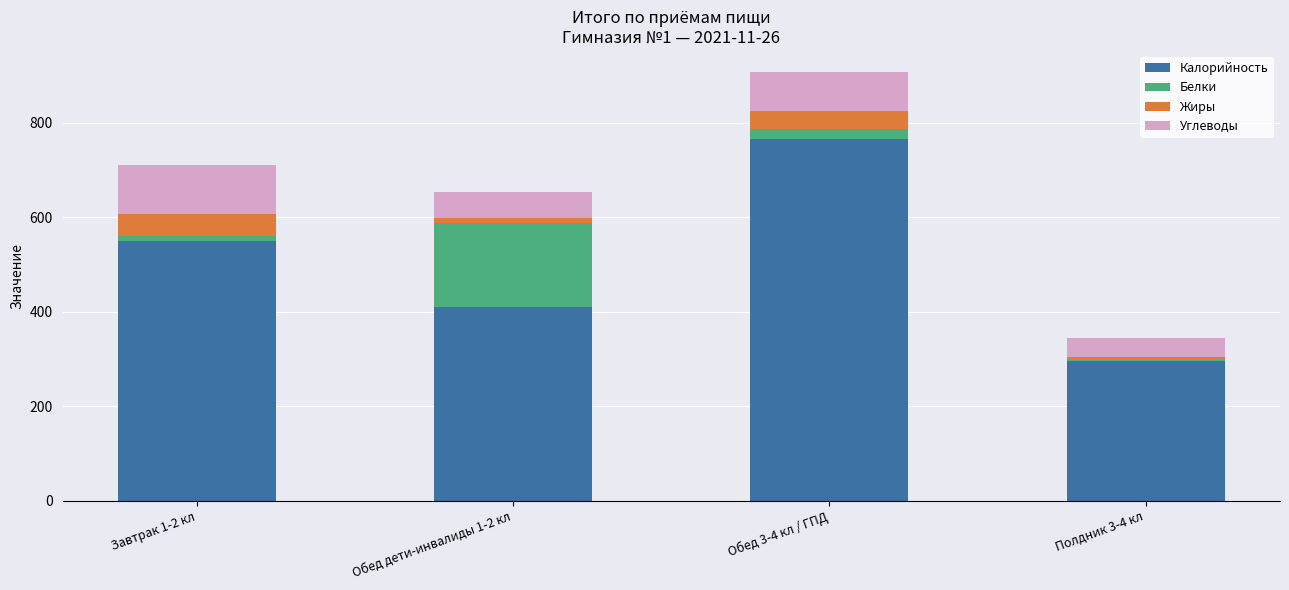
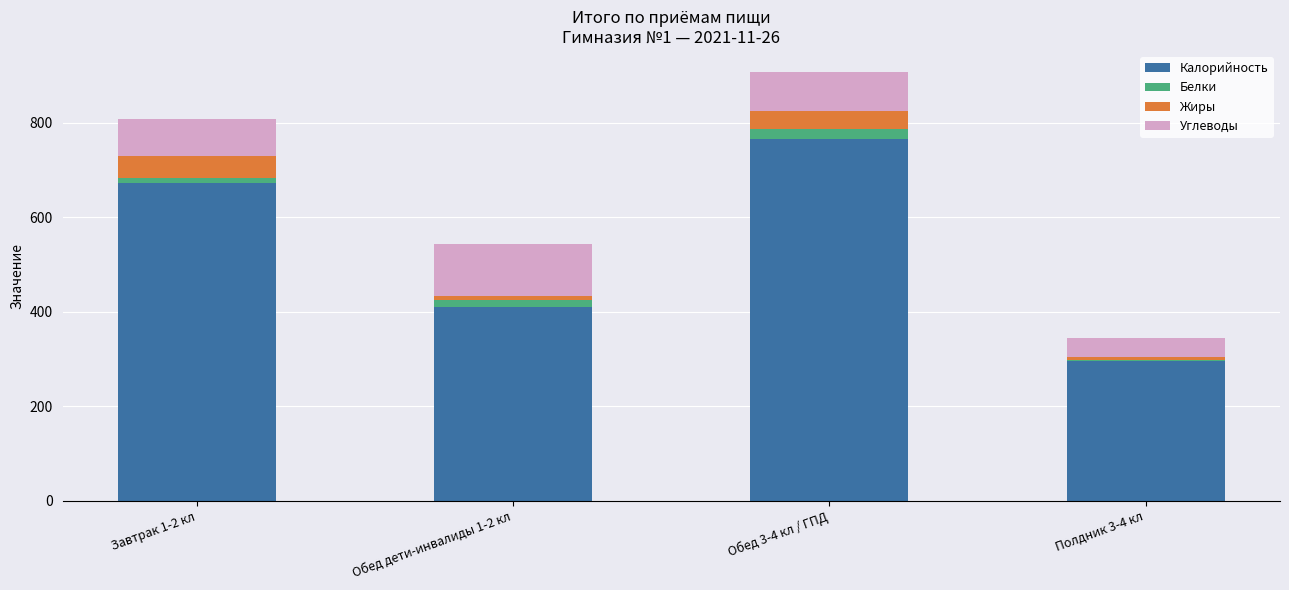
Калорийность, Завтрак 1-2 кл: 550 -> 670
Углеводы, Завтрак 1-2 кл: 100 -> 80
Белки, Обед дети-инвалиды 1-2 кл: 180 -> 10
Углеводы, Обед дети-инвалиды 1-2 кл: 60 -> 110
